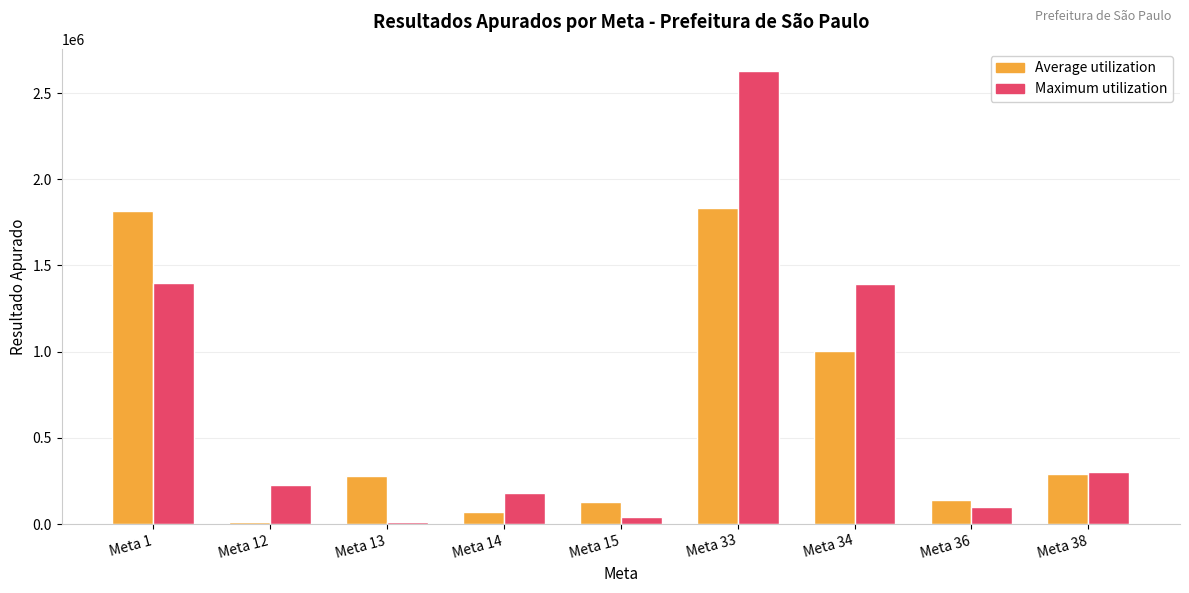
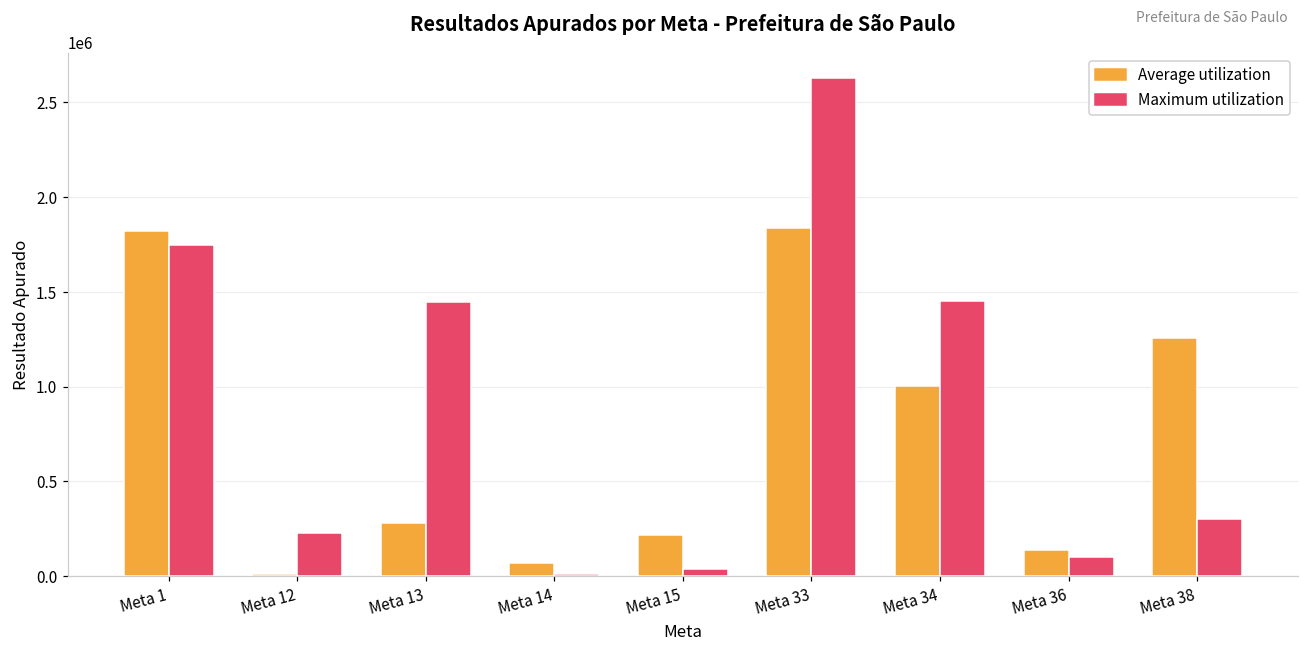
Maximum utilization, Meta 1: 1400000 -> 1750000
Maximum utilization, Meta 13: 10000 -> 1450000
Maximum utilization, Meta 14: 180000 -> 10000
Average utilization, Meta 15: 130000 -> 220000
Maximum utilization, Meta 34: 1390000 -> 1450000
Average utilization, Meta 38: 290000 -> 1260000
